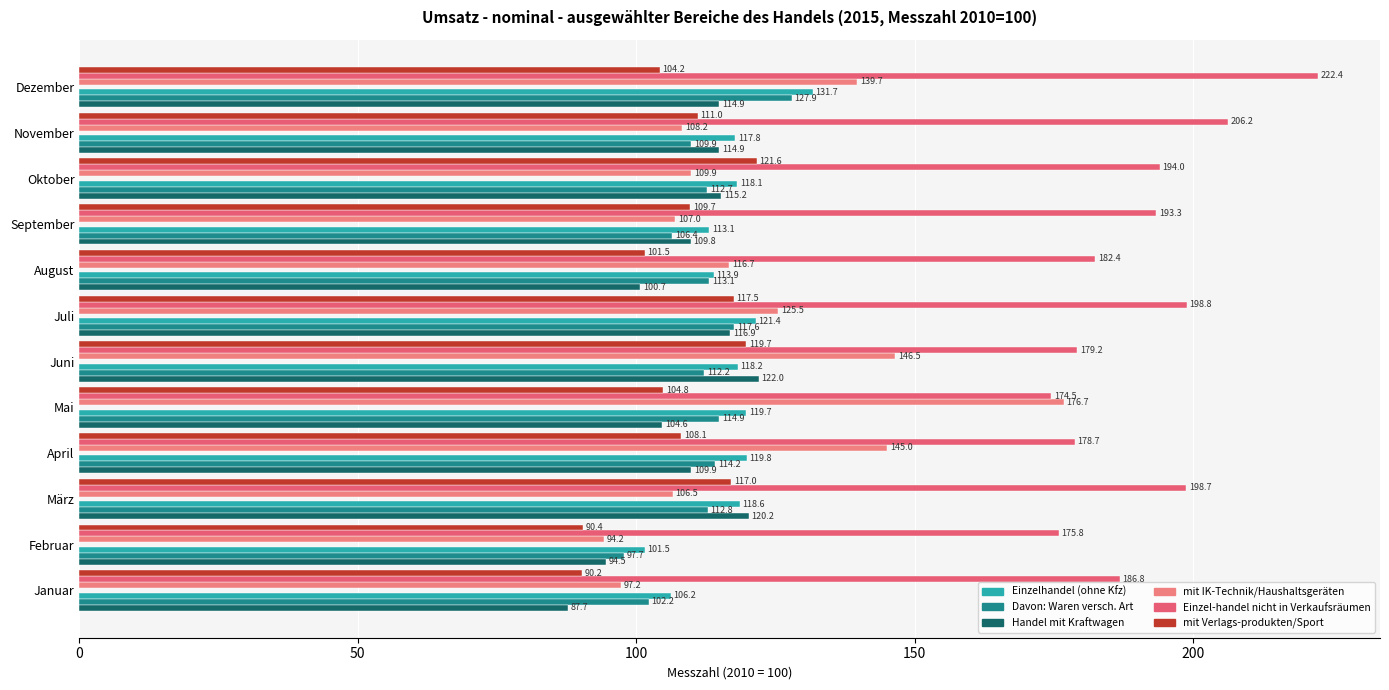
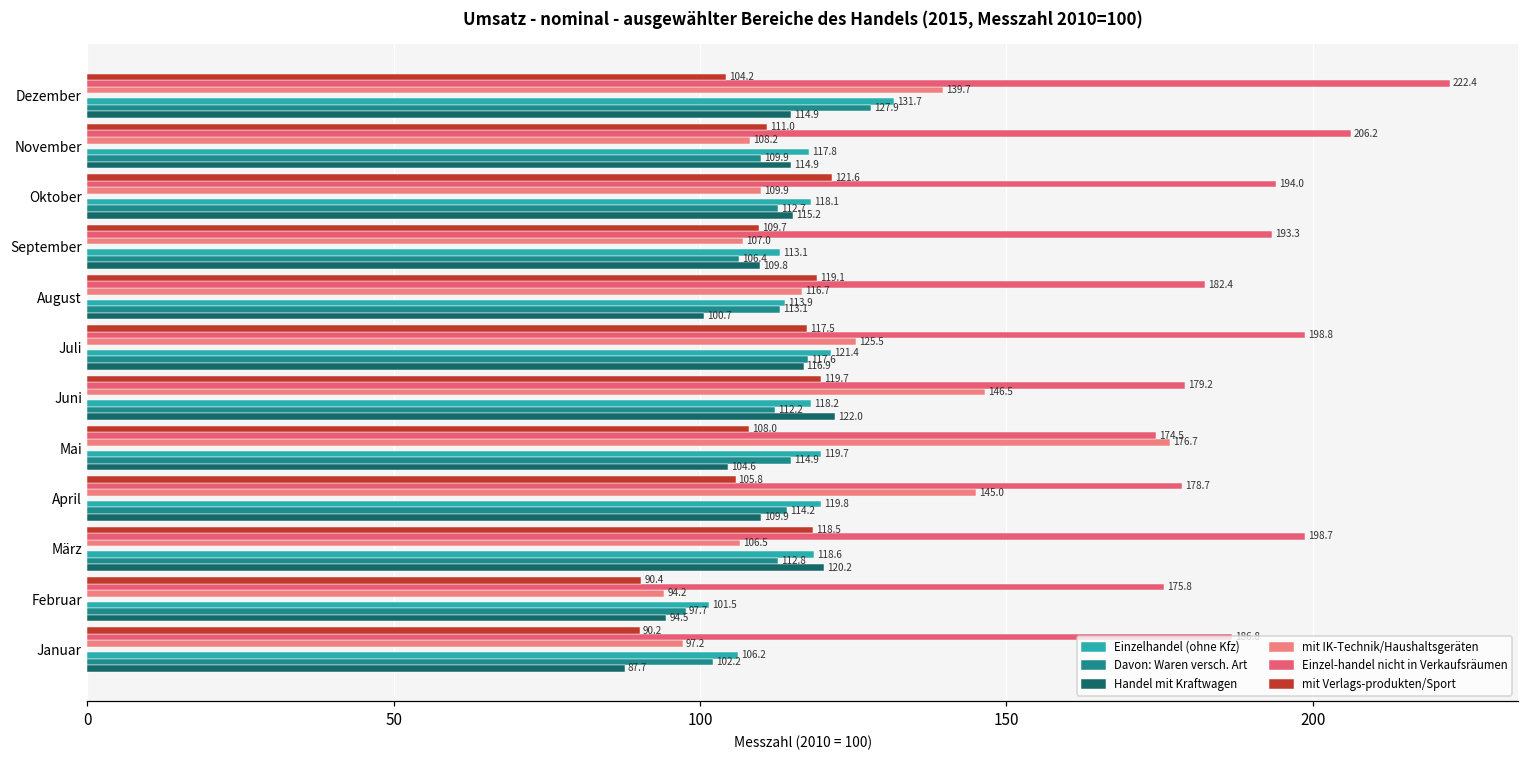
mit Verlags-produkten/Sport, August: 101.5 -> 119.1
mit Verlags-produkten/Sport, Mai: 104.8 -> 108.0
mit Verlags-produkten/Sport, April: 108.1 -> 105.8
mit Verlags-produkten/Sport, März: 117.0 -> 118.5
